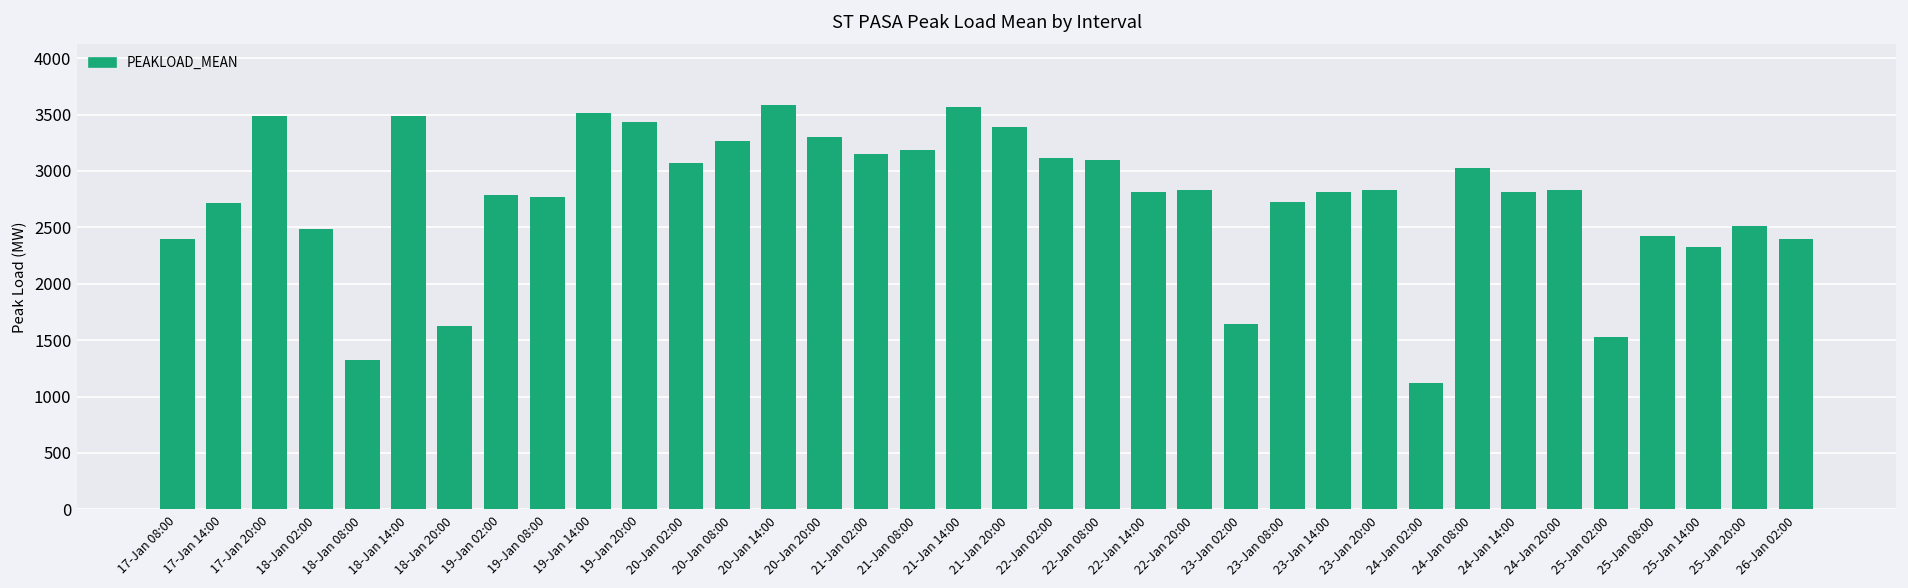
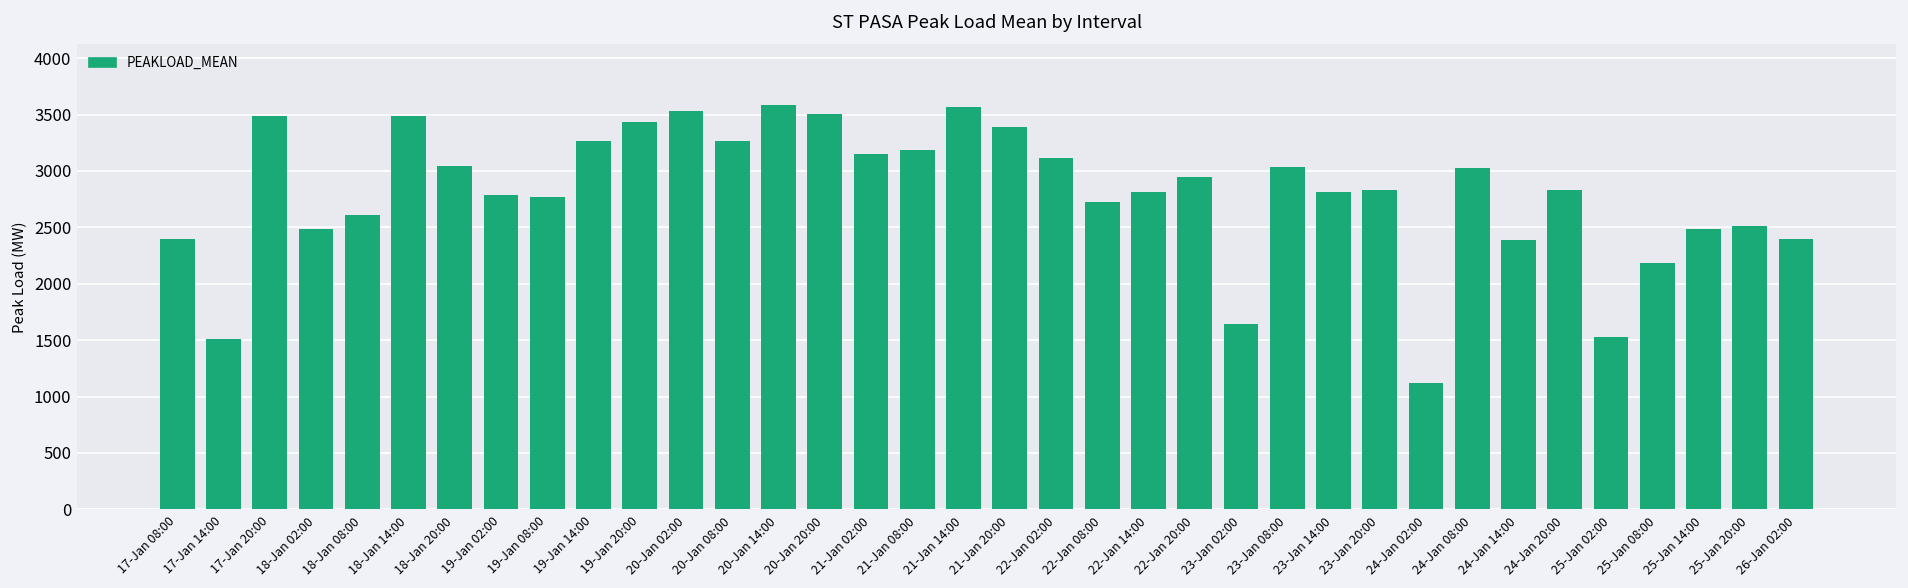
17-Jan 14:00: 2700 -> 1500
18-Jan 08:00: 1300 -> 2600
18-Jan 20:00: 1600 -> 3000
19-Jan 14:00: 3500 -> 3300
20-Jan 02:00: 3100 -> 3500
20-Jan 20:00: 3300 -> 3500
22-Jan 08:00: 3100 -> 2700
22-Jan 20:00: 2800 -> 2900
23-Jan 08:00: 2700 -> 3000
24-Jan 14:00: 2800 -> 2400
25-Jan 08:00: 2400 -> 2200
25-Jan 14:00: 2300 -> 2500
